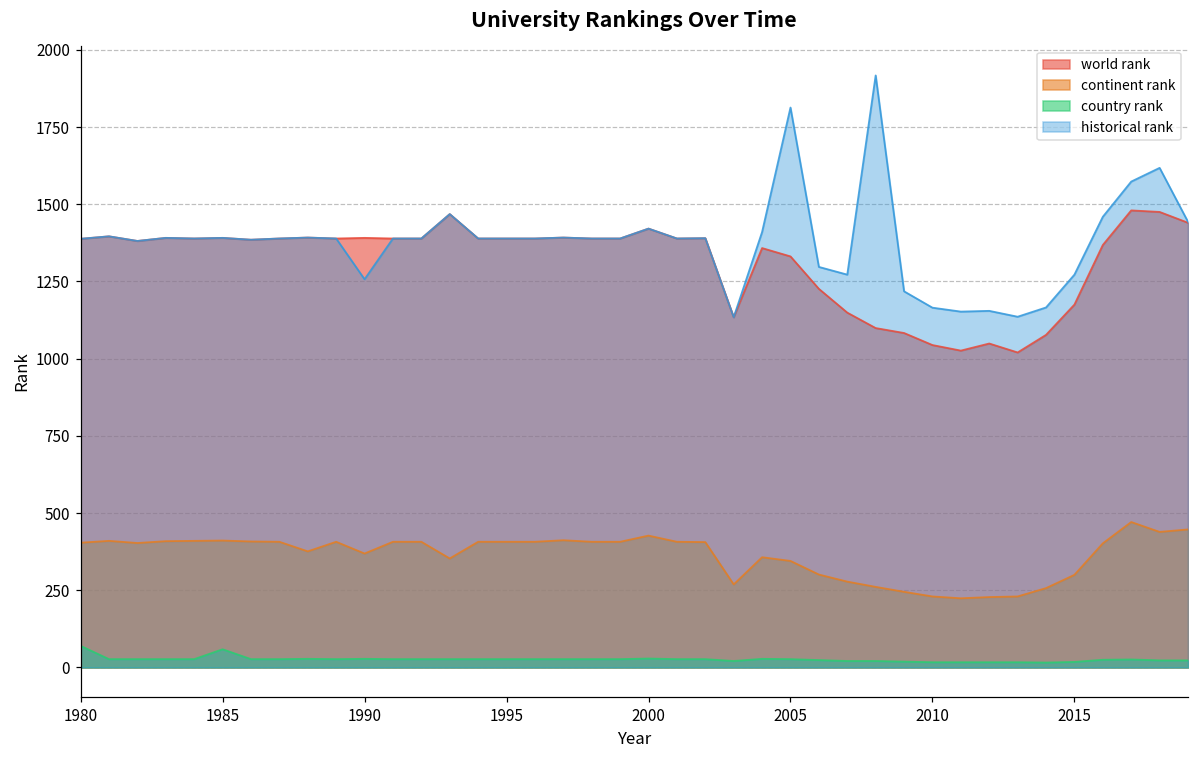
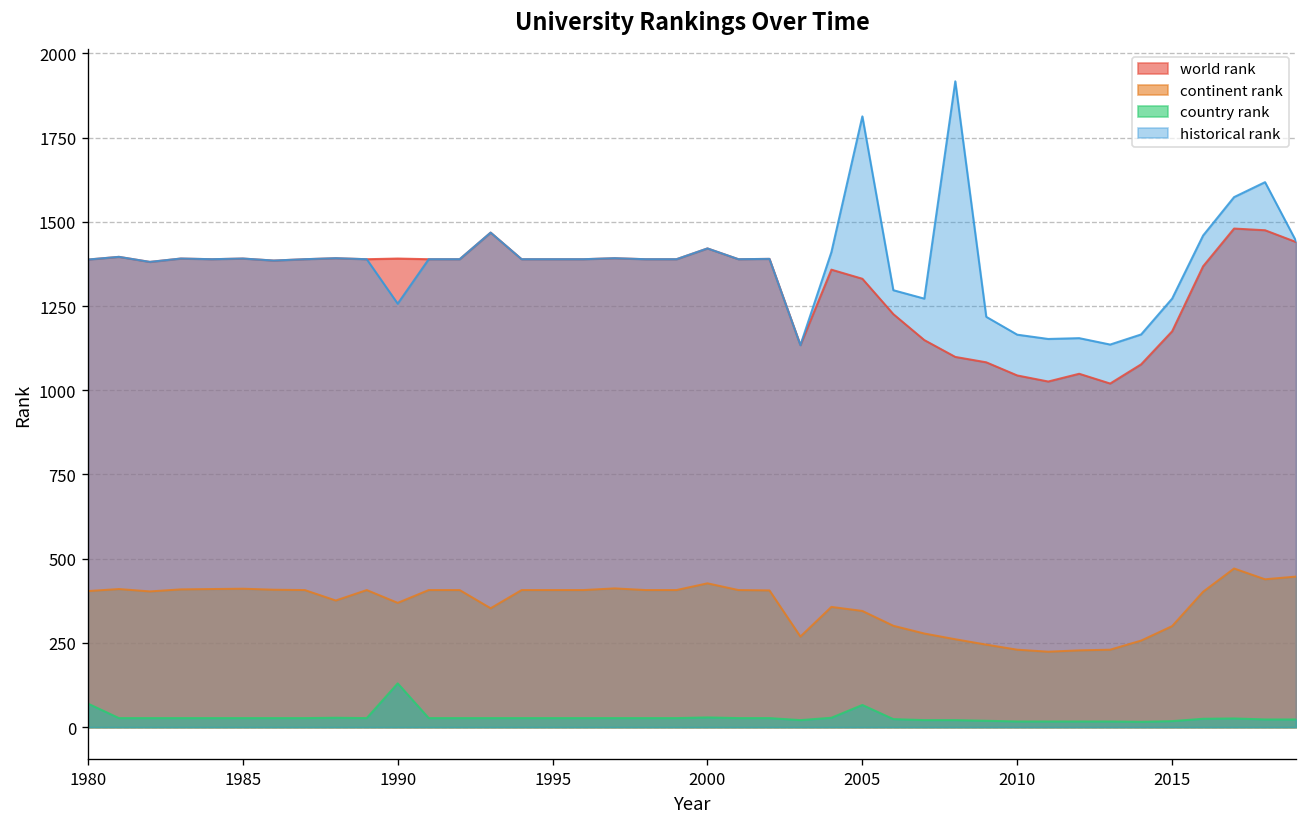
country rank, 1985: 60 -> 30
country rank, 1990: 30 -> 130
country rank, 2005: 30 -> 70
